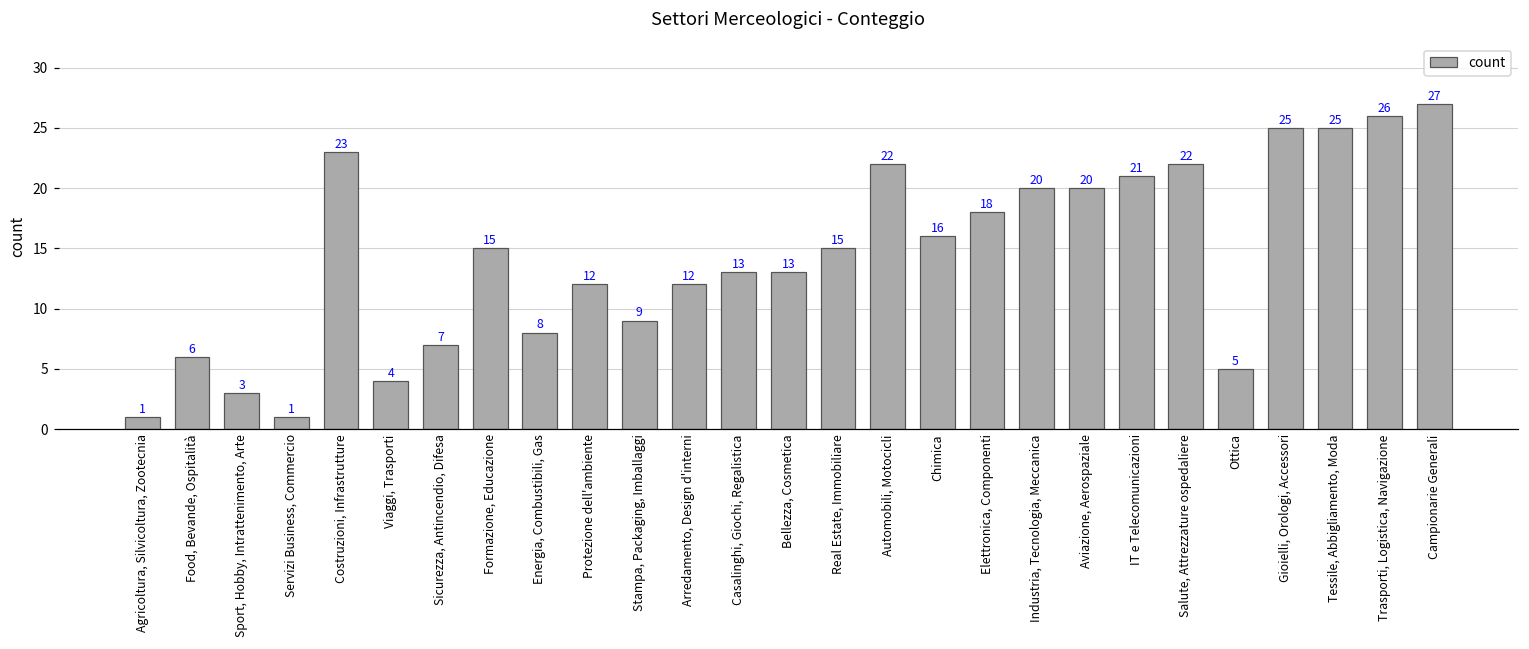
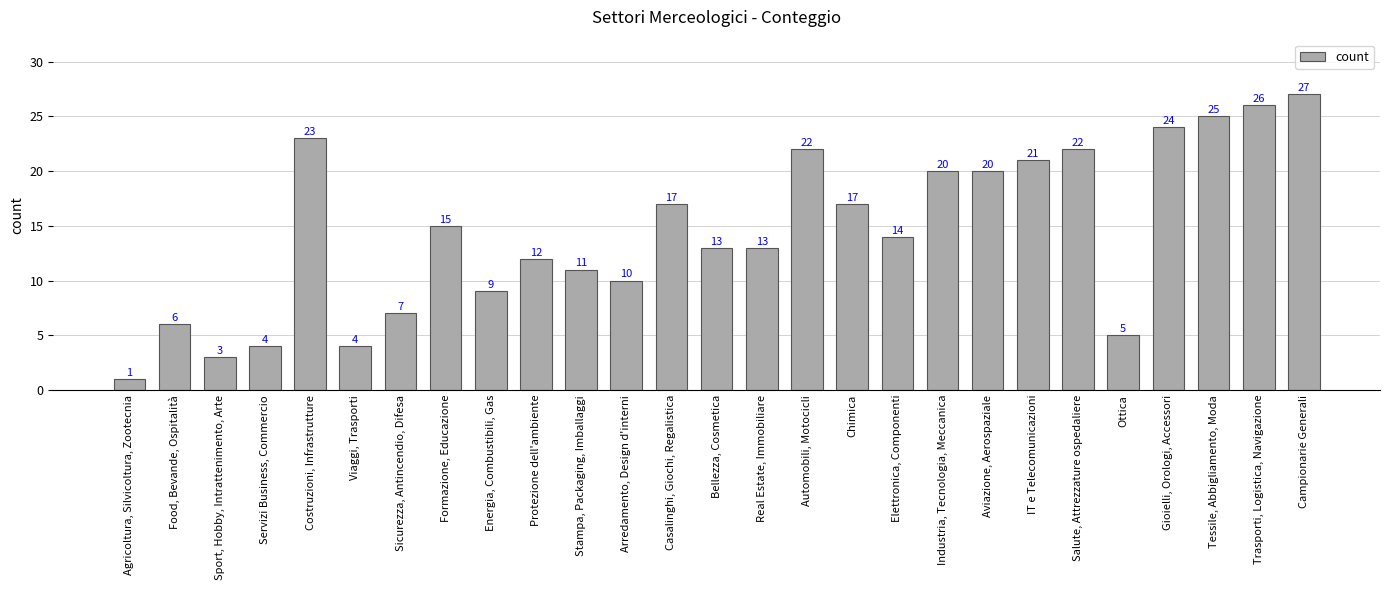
Servizi Business, Commercio: 1 -> 4
Energia, Combustibili, Gas: 8 -> 9
Stampa, Packaging, Imballaggi: 9 -> 11
Arredamento, Design d'interni: 12 -> 10
Casalinghi, Giochi, Regalistica: 13 -> 17
Real Estate, Immobiliare: 15 -> 13
Chimica: 16 -> 17
Elettronica, Componenti: 18 -> 14
Gioielli, Orologi, Accessori: 25 -> 24
